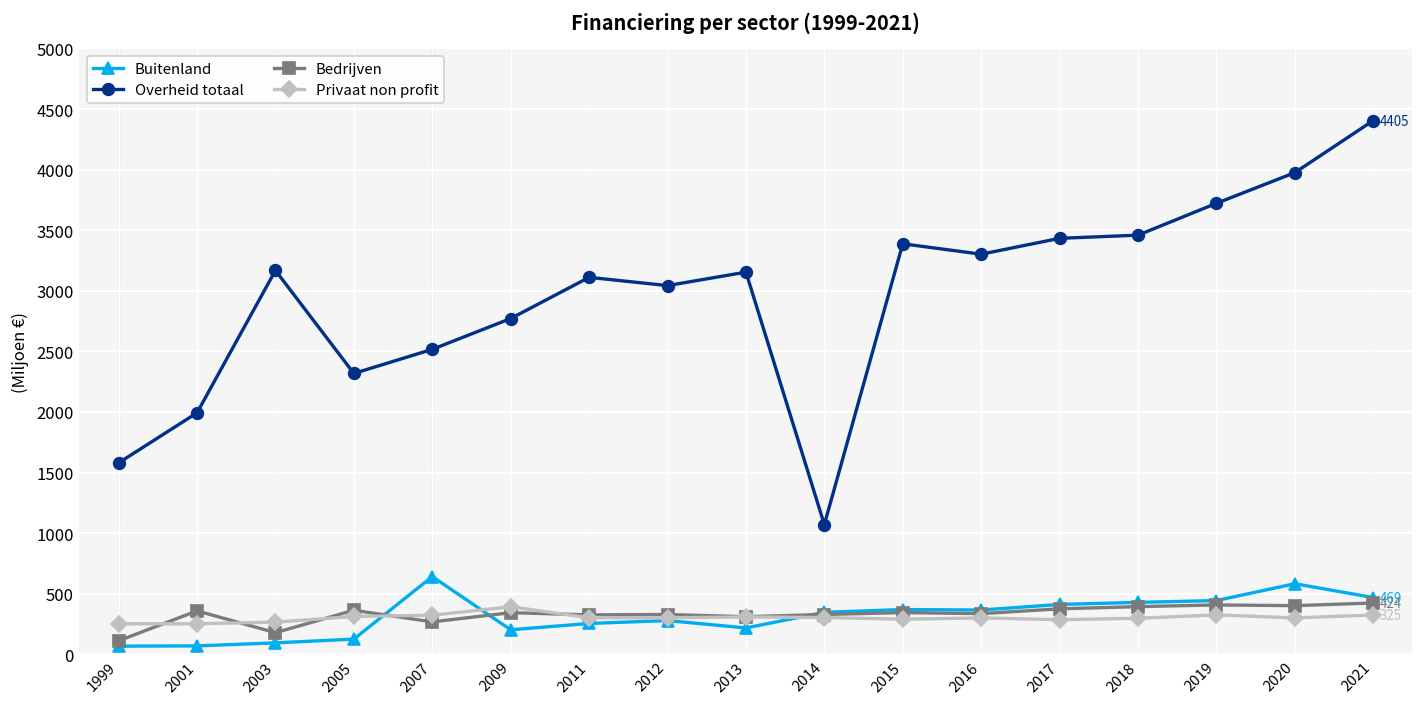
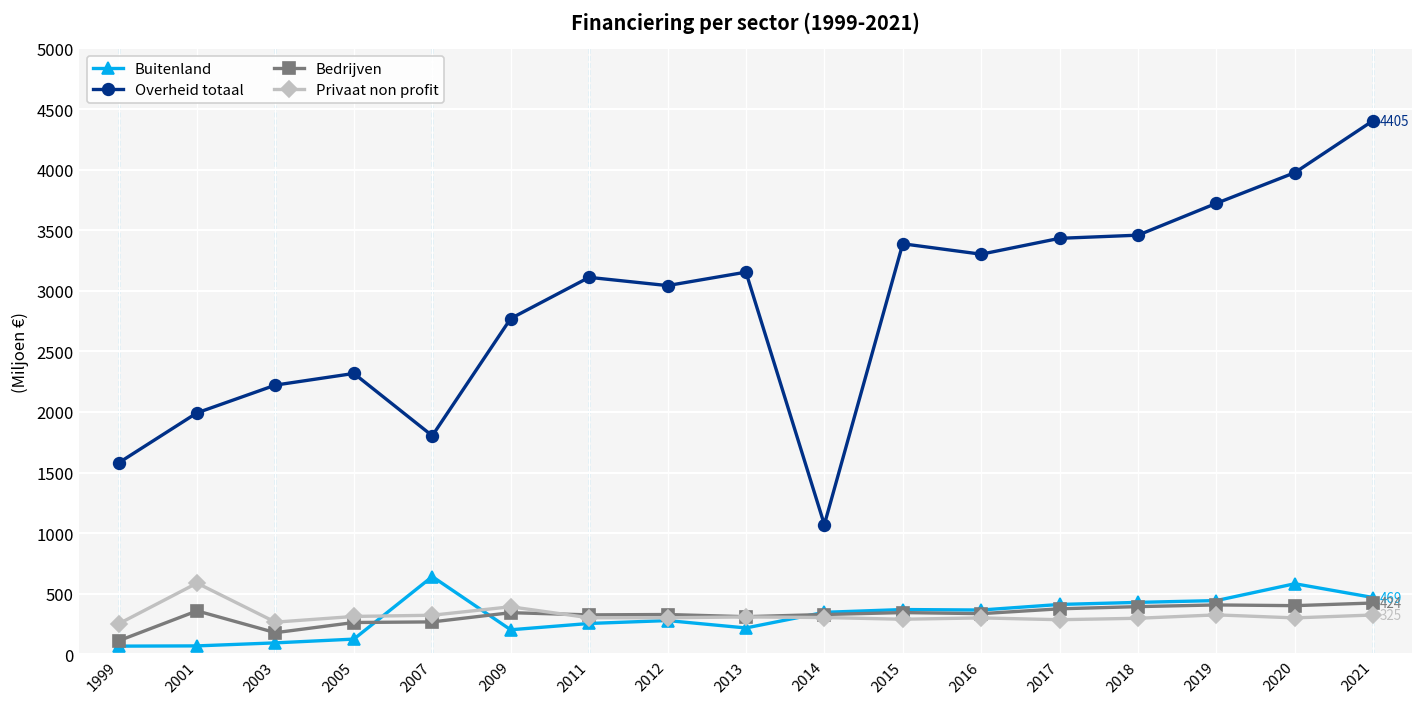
Privaat non profit, 2001: 250 -> 590
Overheid totaal, 2003: 3170 -> 2220
Bedrijven, 2005: 360 -> 260
Overheid totaal, 2007: 2520 -> 1800
